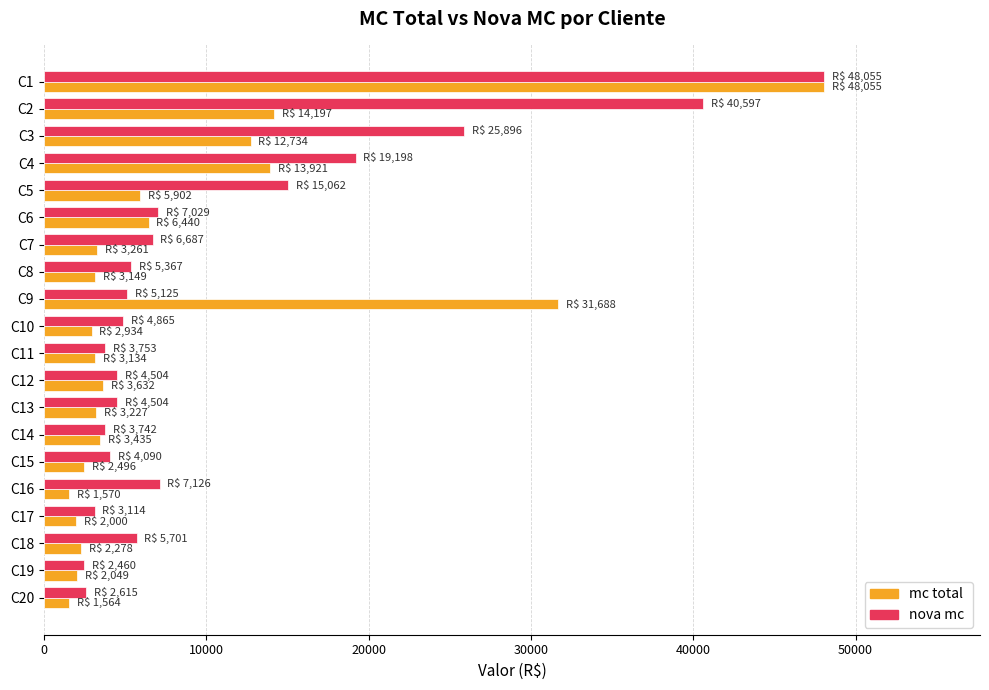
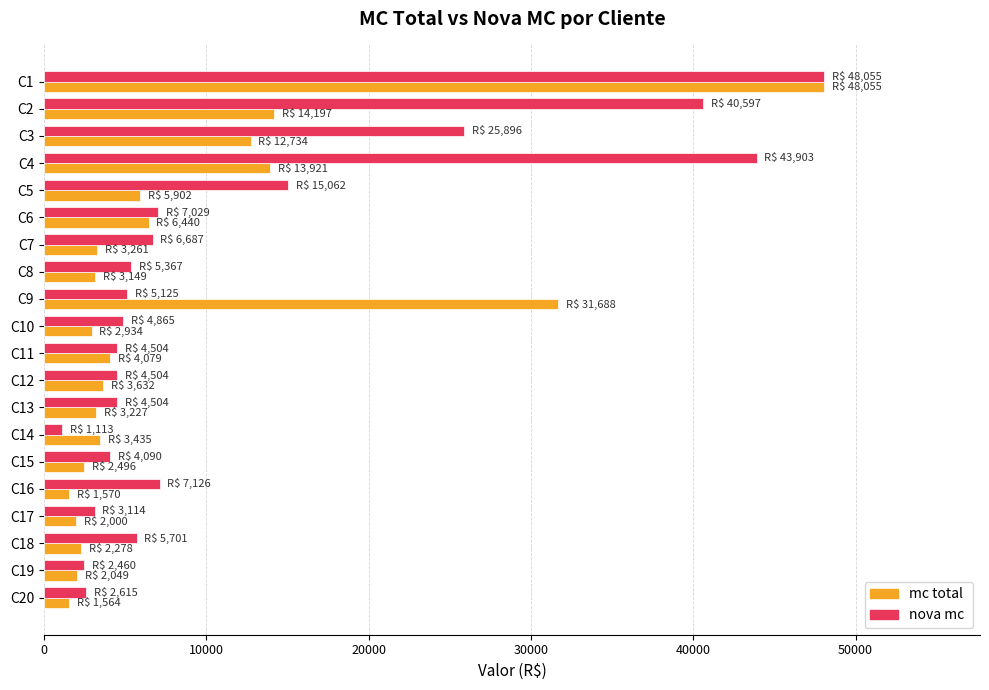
nova mc, C4: 19,198 -> 43,903
nova mc, C11: 3,753 -> 4,504
mc total, C11: 3,134 -> 4,079
nova mc, C14: 3,742 -> 1,113
